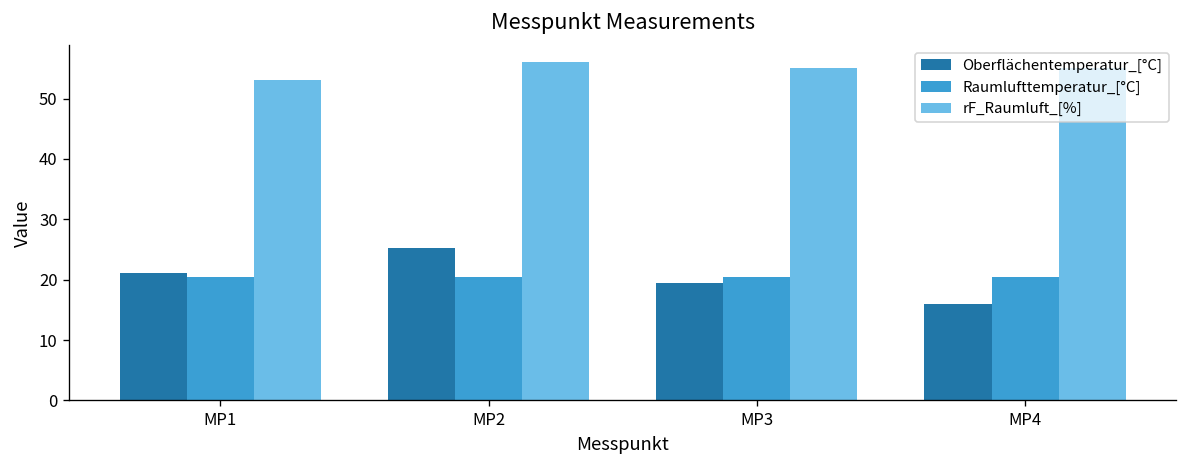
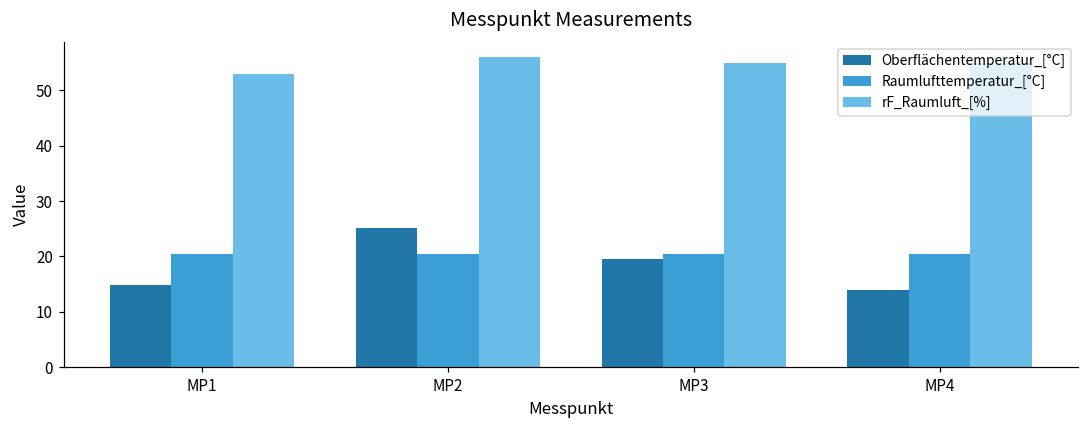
Oberflächentemperatur_[°C], MP1: 21 -> 15
Oberflächentemperatur_[°C], MP4: 16 -> 14
